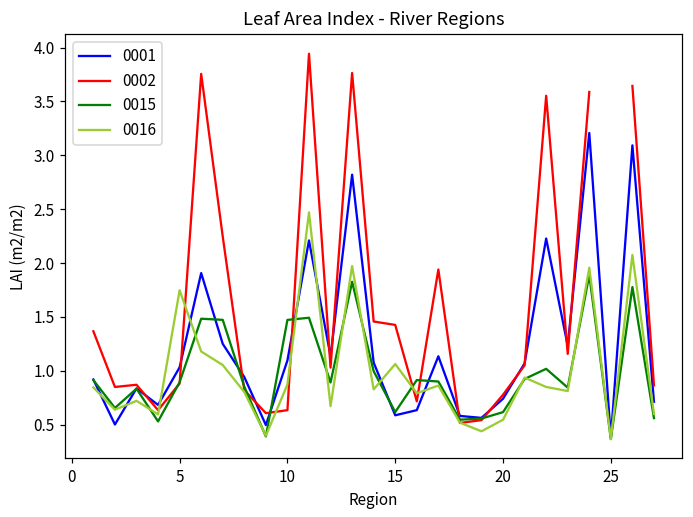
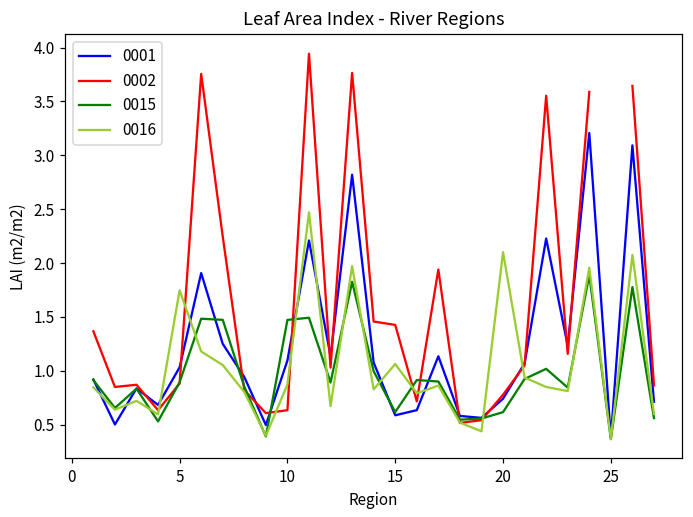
0016, 20: 0.5 -> 2.1
